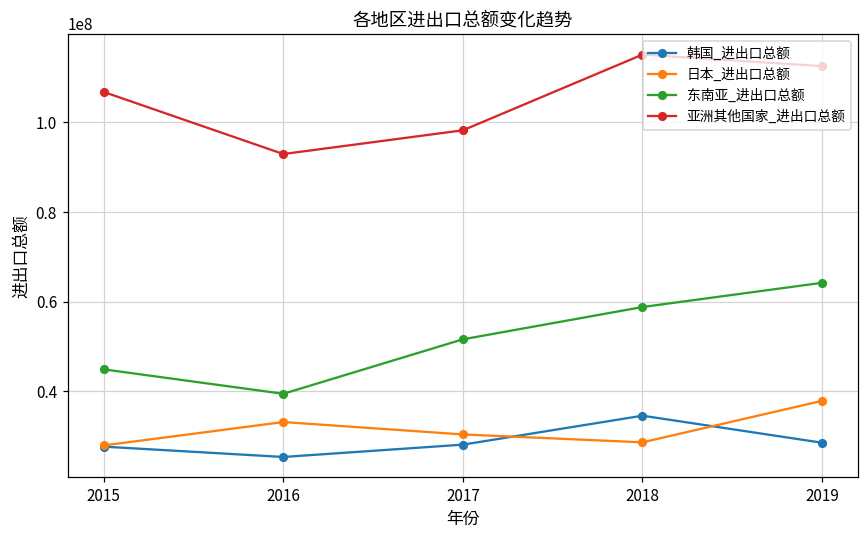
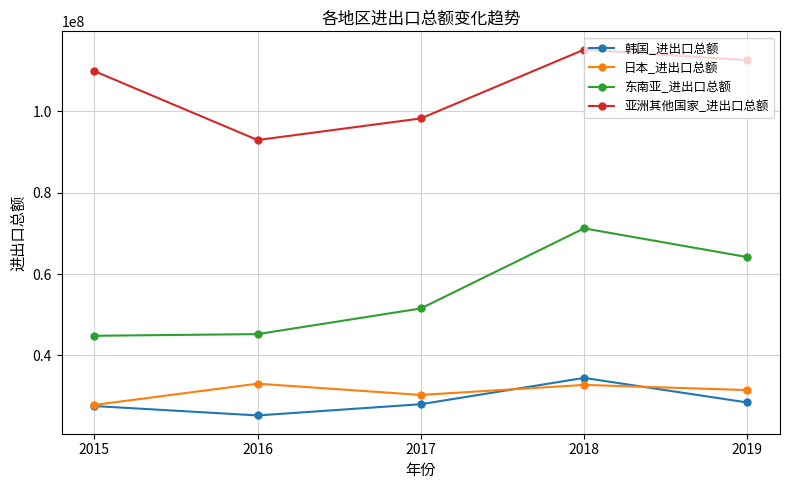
亚洲其他国家_进出口总额, 2015: 107000000 -> 110000000
东南亚_进出口总额, 2016: 39000000 -> 45000000
日本_进出口总额, 2018: 29000000 -> 33000000
东南亚_进出口总额, 2018: 59000000 -> 71000000
日本_进出口总额, 2019: 38000000 -> 32000000
